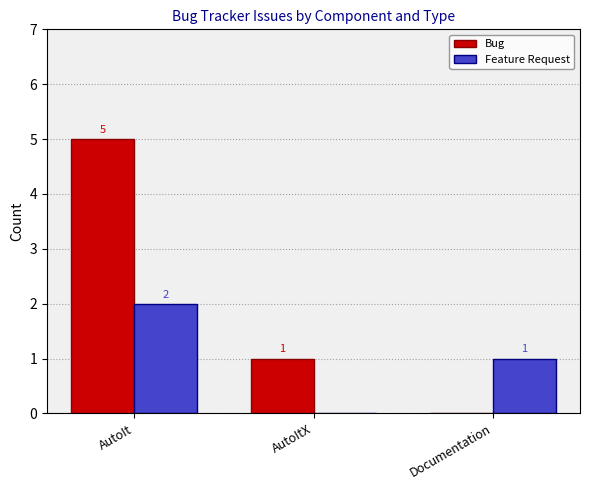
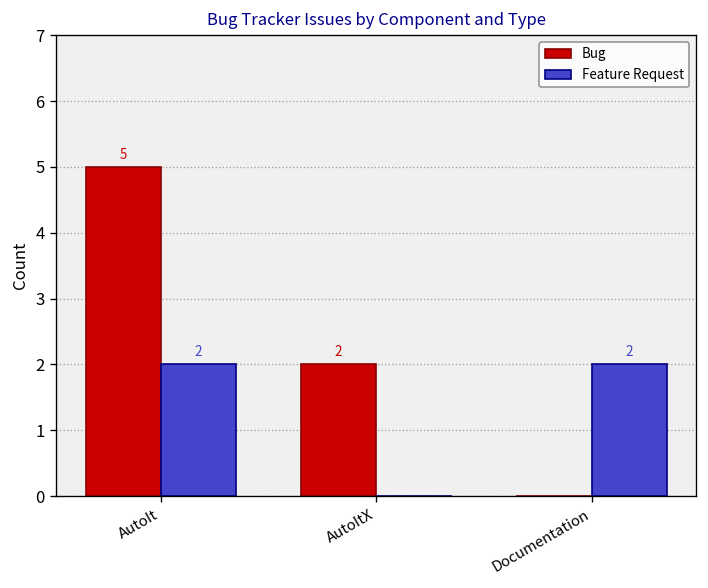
Bug, AutoItX: 1 -> 2
Feature Request, Documentation: 1 -> 2
